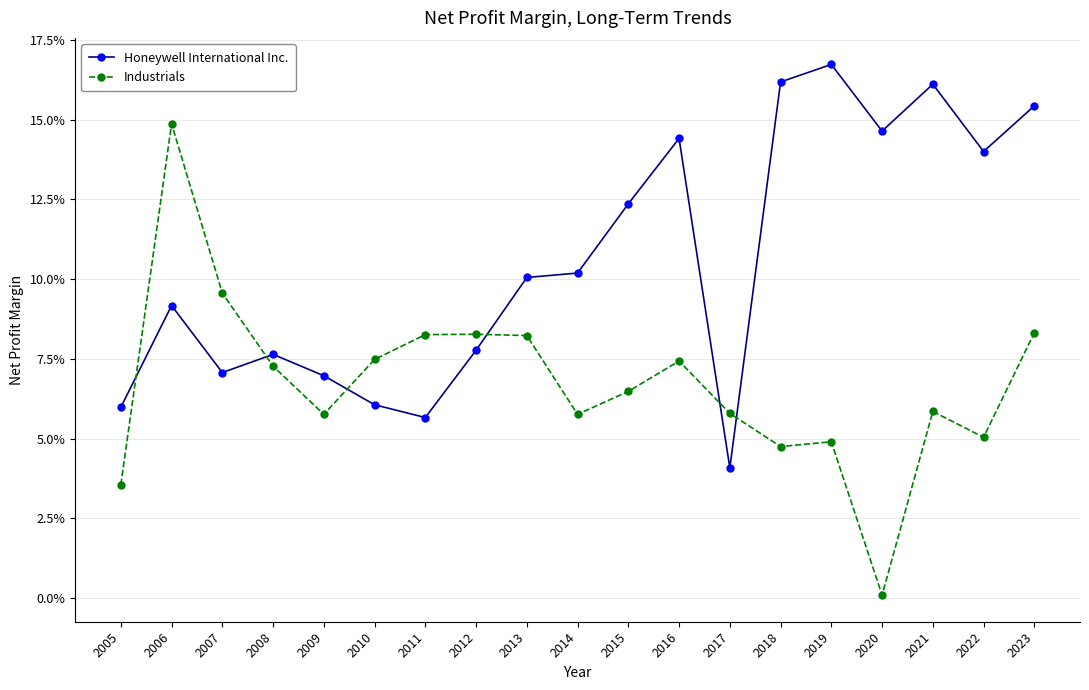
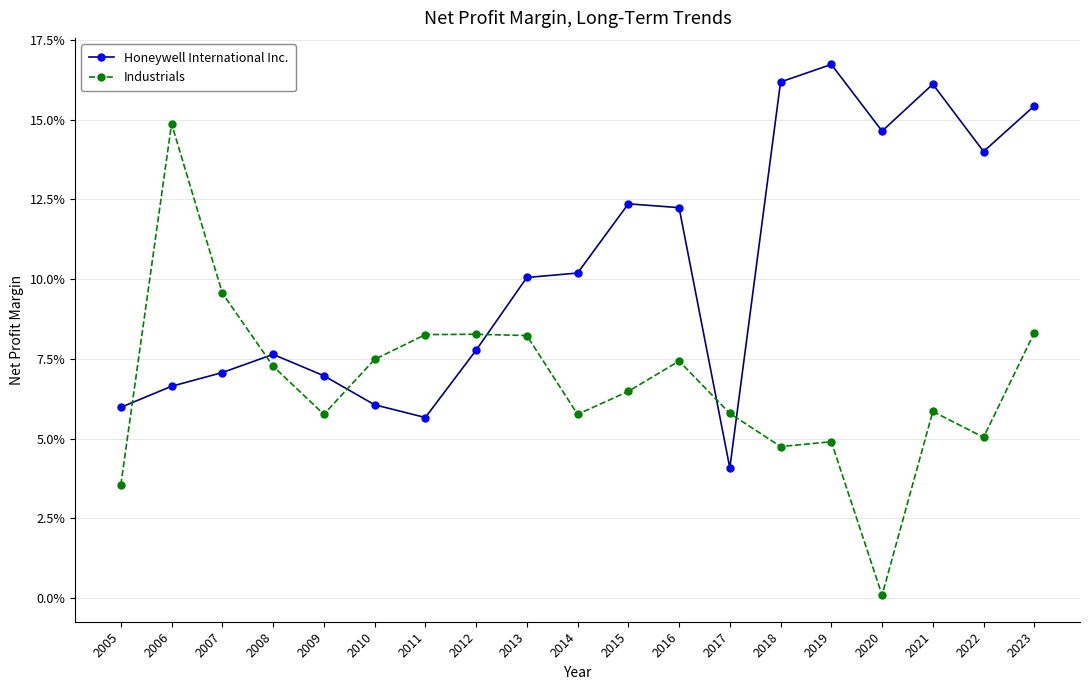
Honeywell International Inc., 2006: 9.2% -> 6.6%
Honeywell International Inc., 2016: 14.4% -> 12.2%
